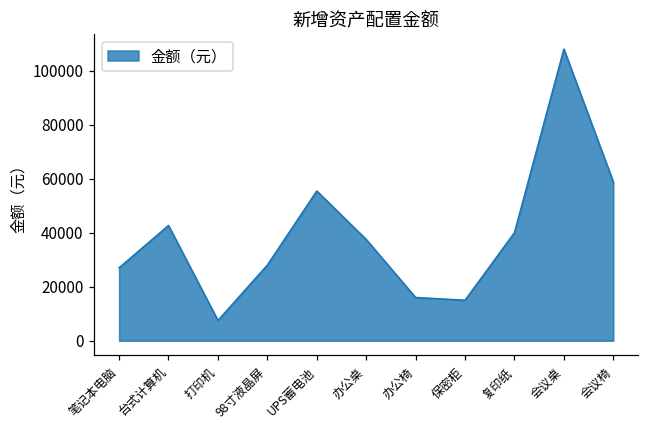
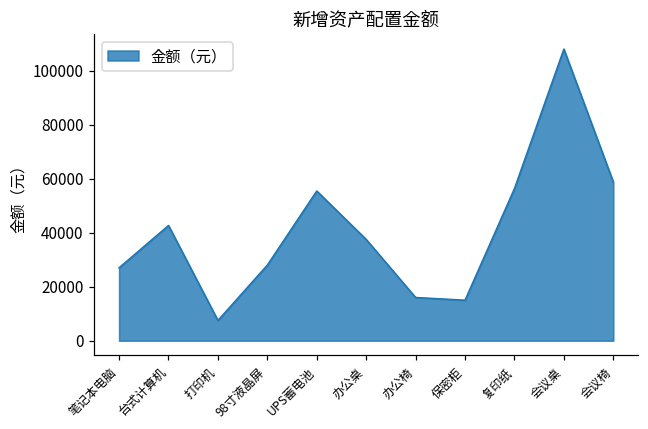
复印纸: 40000 -> 56000
